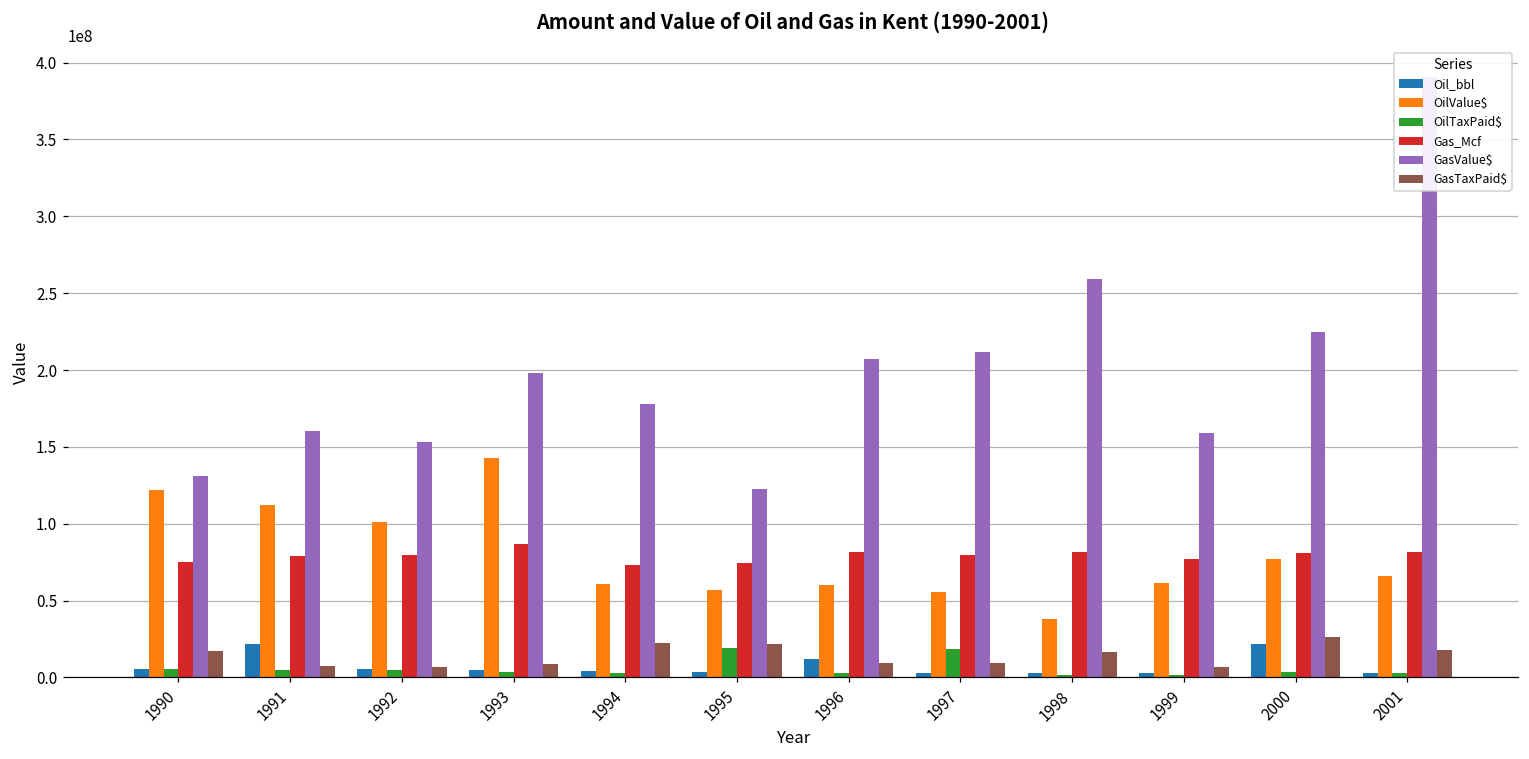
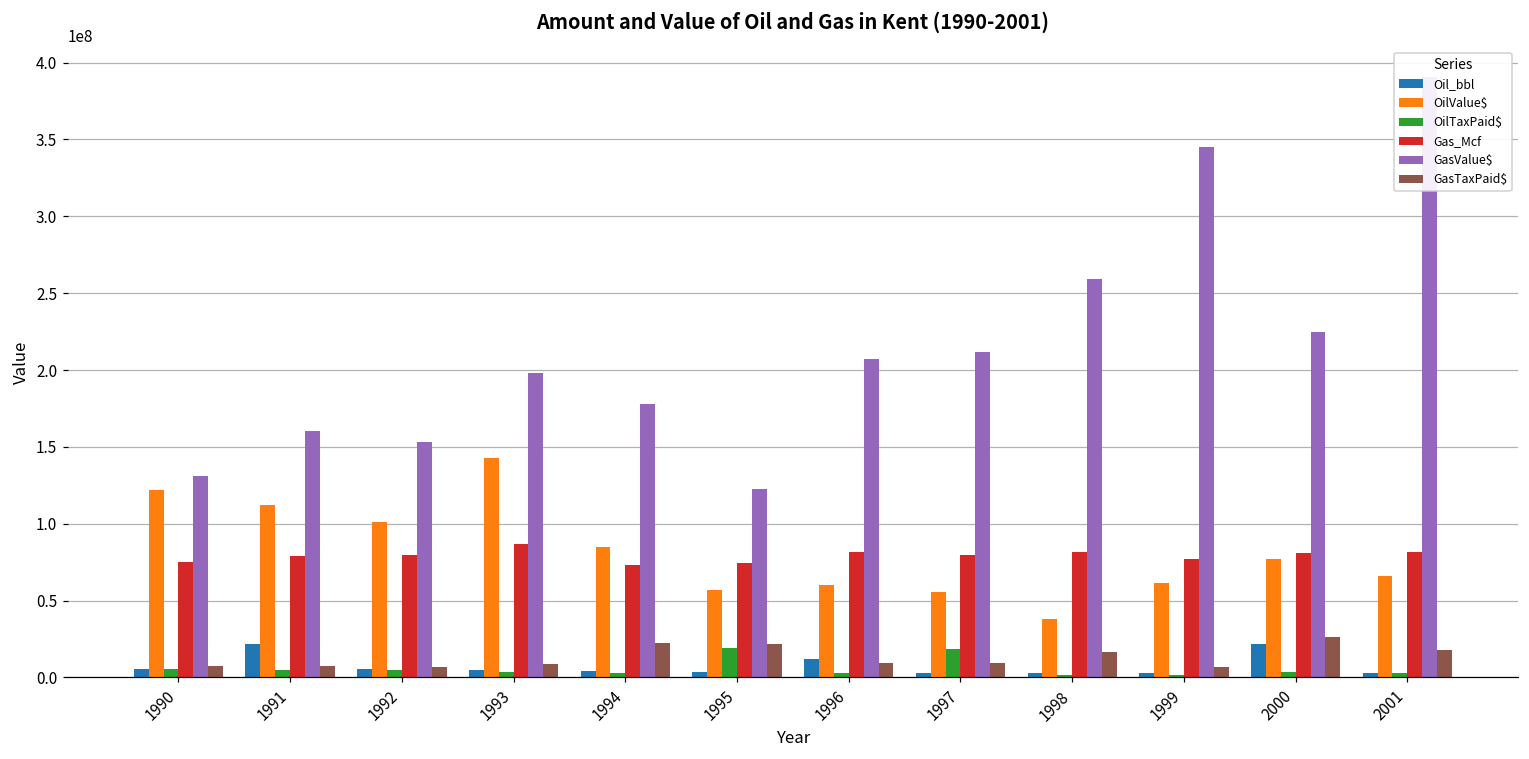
GasTaxPaid$, 1990: 17000000 -> 8000000
OilValue$, 1994: 61000000 -> 85000000
GasValue$, 1999: 159000000 -> 345000000
